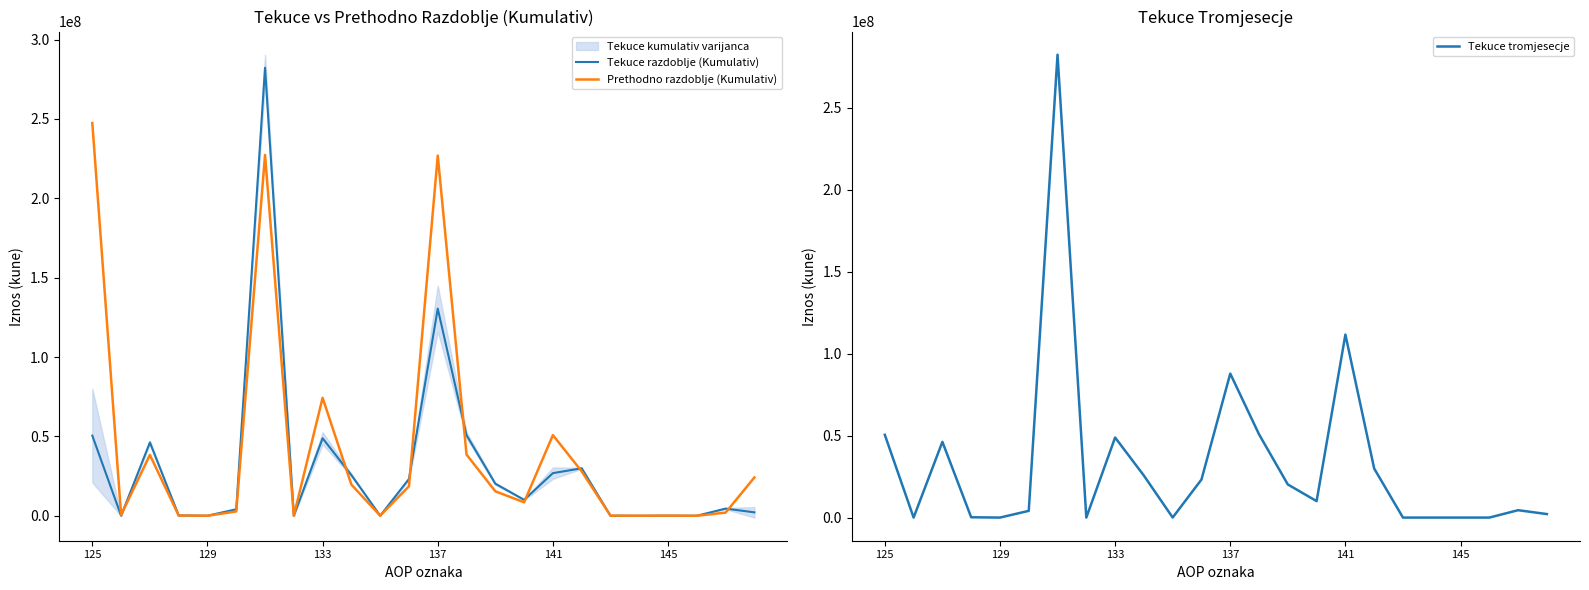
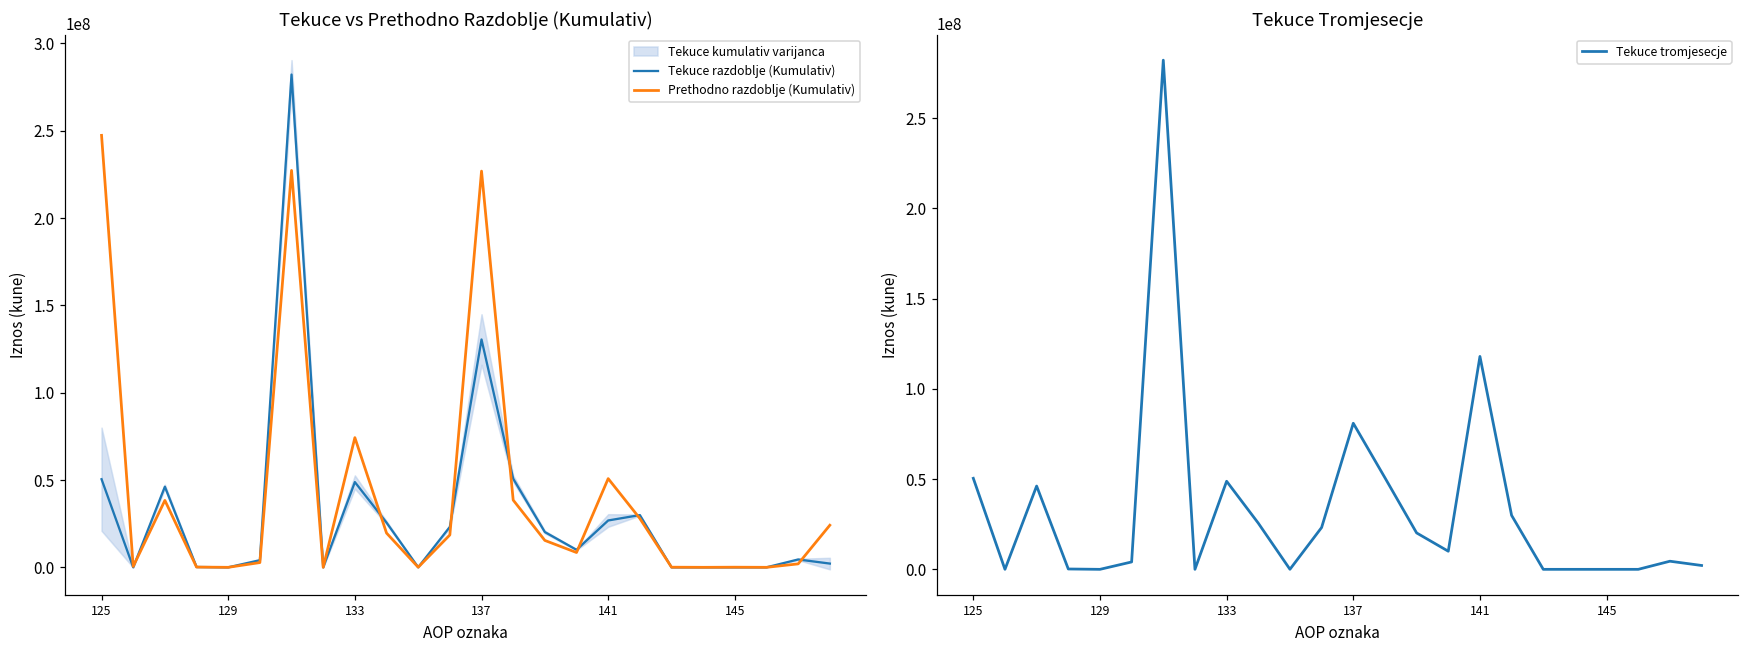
Tekuce Tromjesecje, 137: 88000000 -> 81000000
Tekuce Tromjesecje, 141: 112000000 -> 118000000
